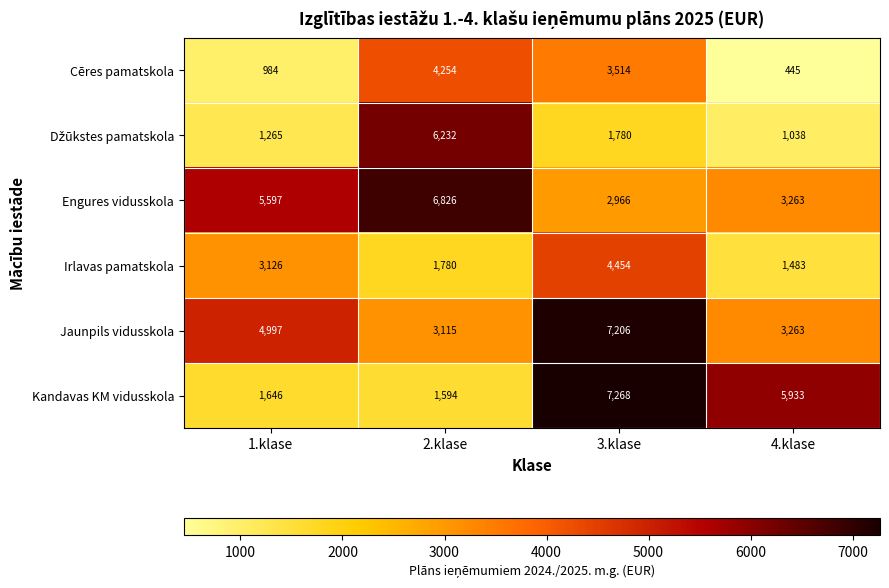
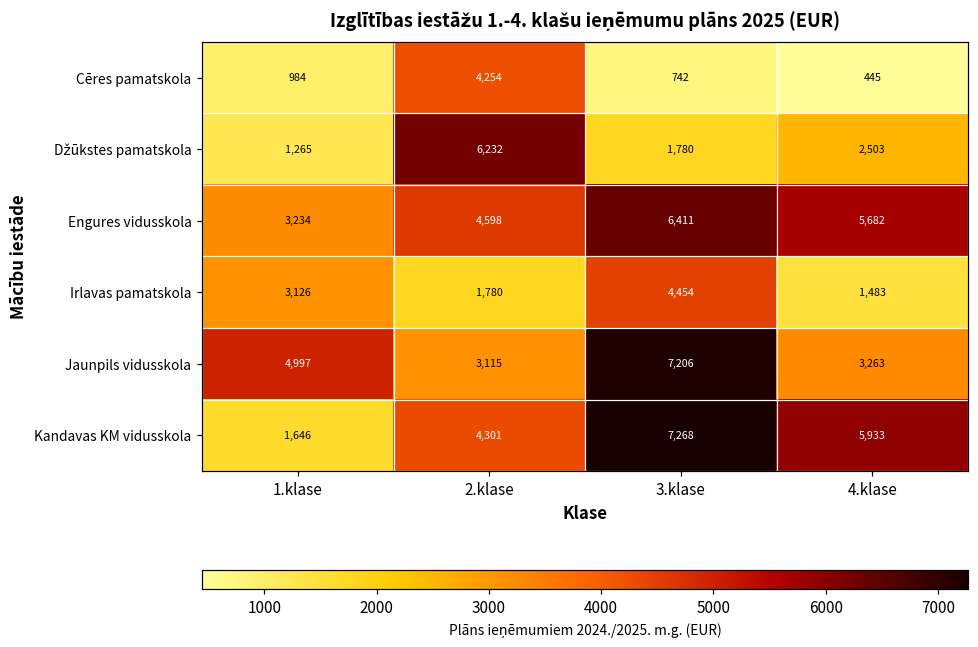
Cēres pamatskola, 3.klase: 3,514 -> 742
Džūkstes pamatskola, 4.klase: 1,038 -> 2,503
Engures vidusskola, 1.klase: 5,597 -> 3,234
Engures vidusskola, 2.klase: 6,826 -> 4,598
Engures vidusskola, 3.klase: 2,966 -> 6,411
Engures vidusskola, 4.klase: 3,263 -> 5,682
Kandavas KM vidusskola, 2.klase: 1,594 -> 4,301
